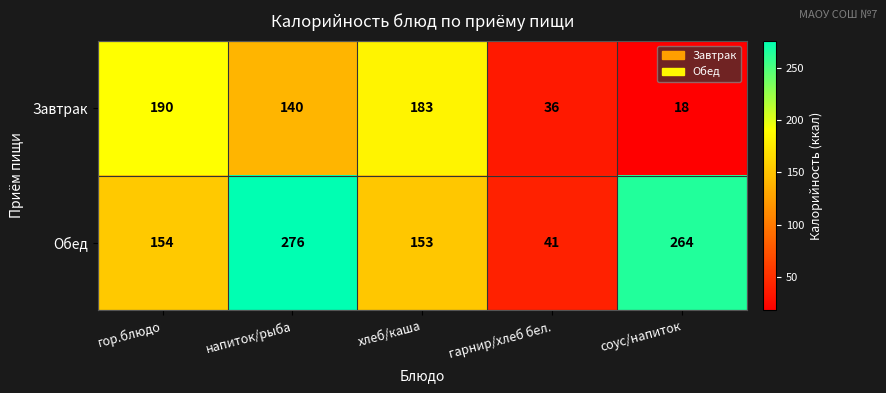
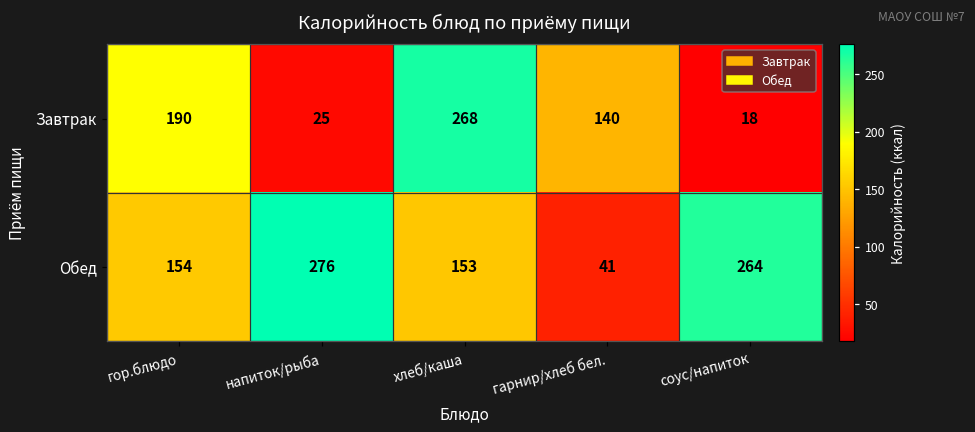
Завтрак, напиток/рыба: 140 -> 25
Завтрак, хлеб/каша: 183 -> 268
Завтрак, гарнир/хлеб бел.: 36 -> 140
